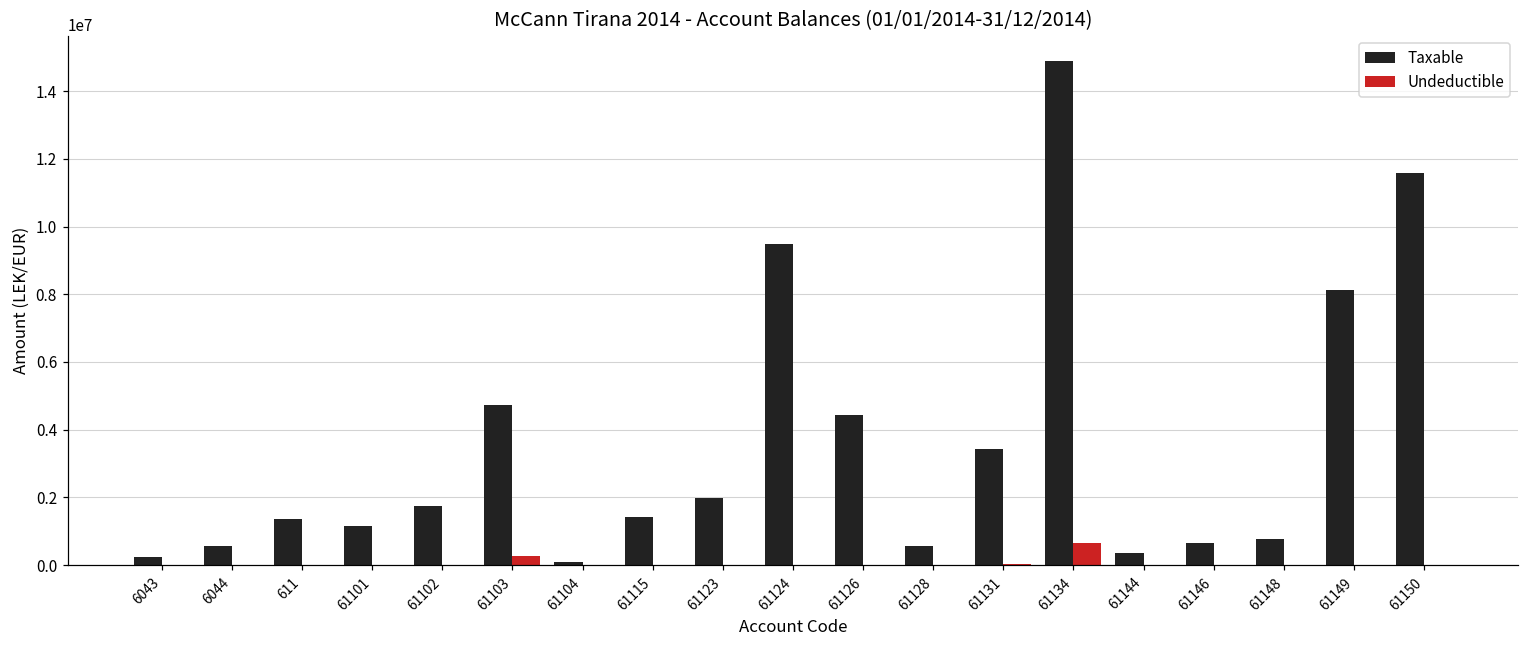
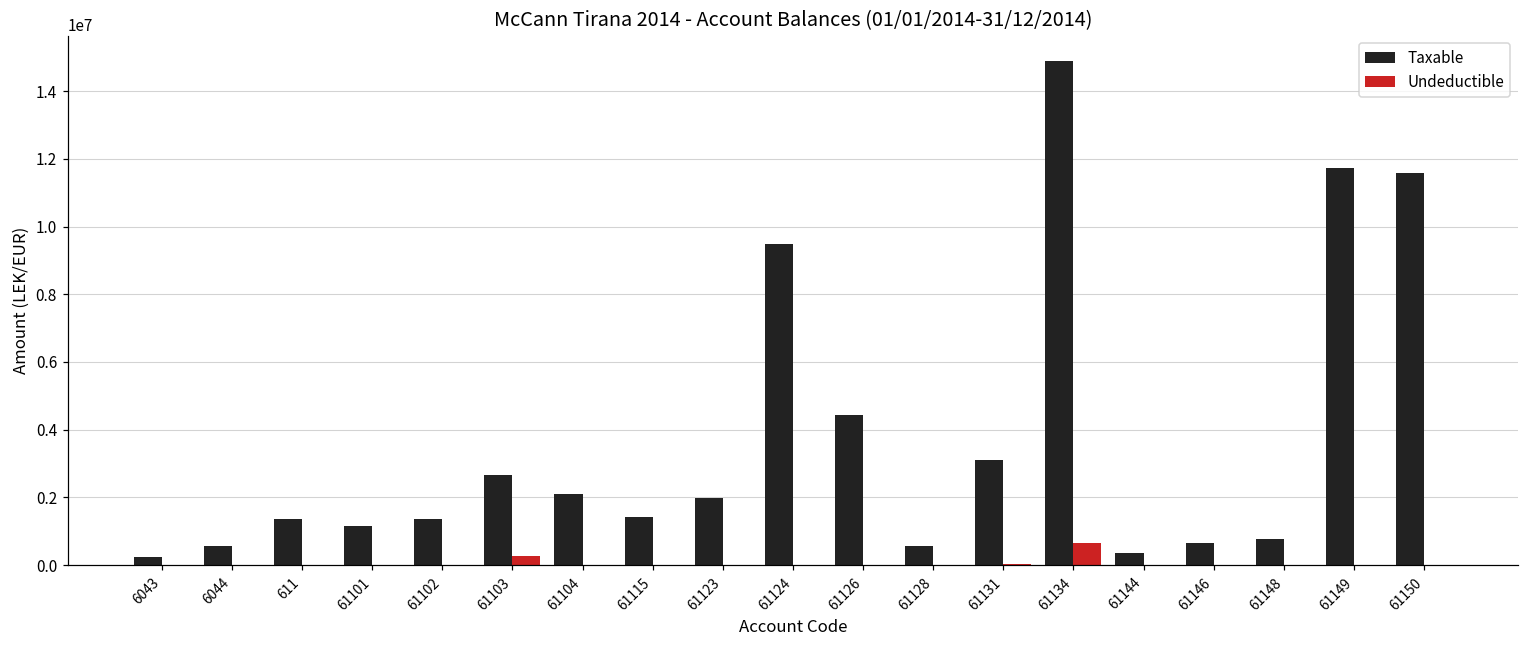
Taxable, 61102: 1700000 -> 1400000
Taxable, 61103: 4700000 -> 2700000
Taxable, 61104: 100000 -> 2100000
Taxable, 61131: 3400000 -> 3100000
Taxable, 61149: 8100000 -> 11700000
